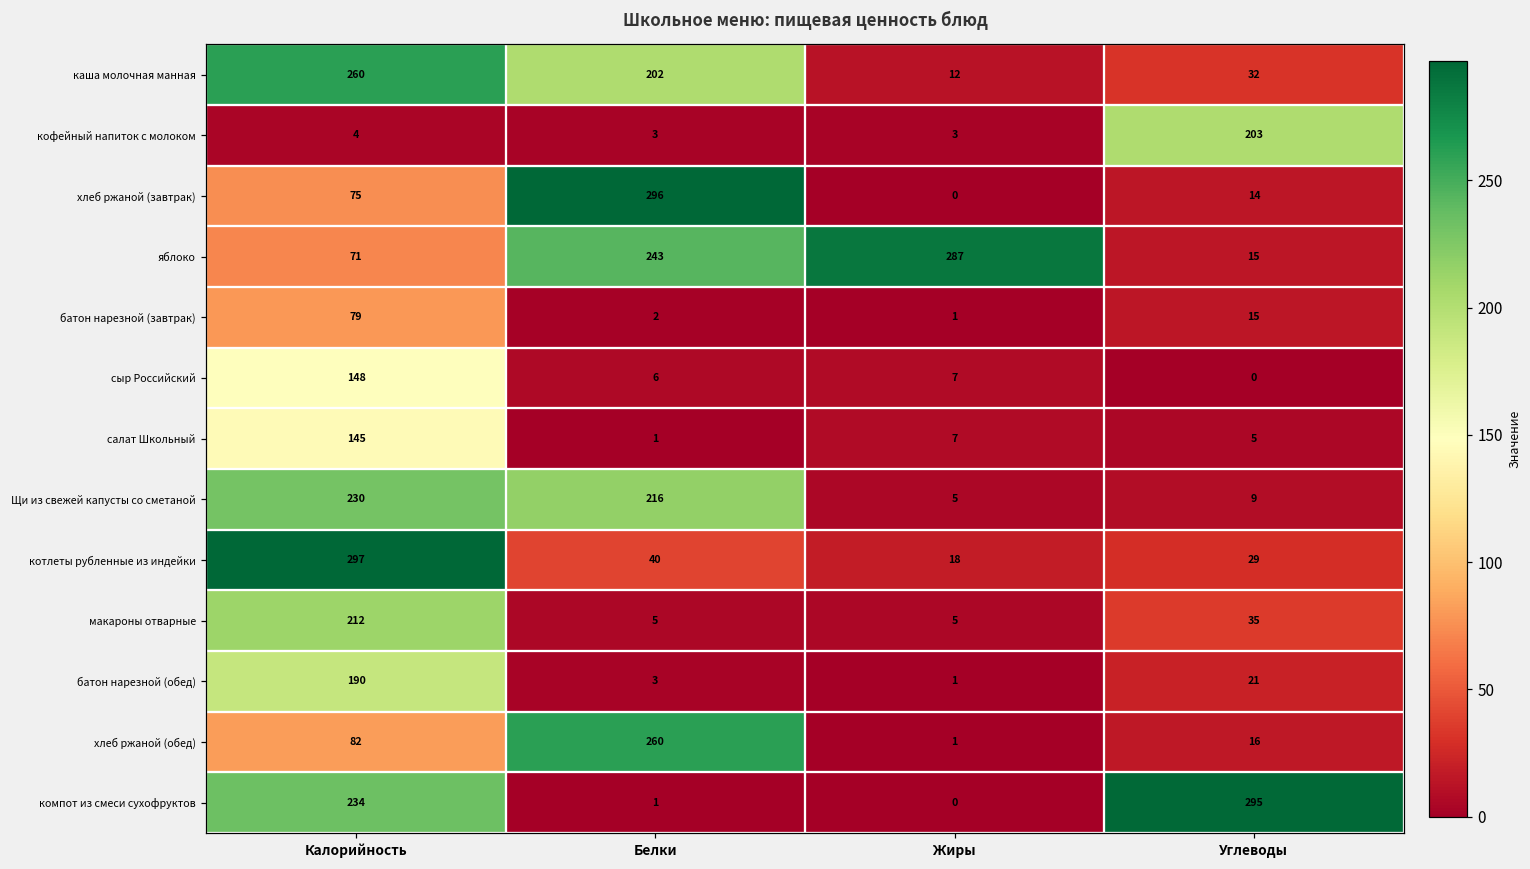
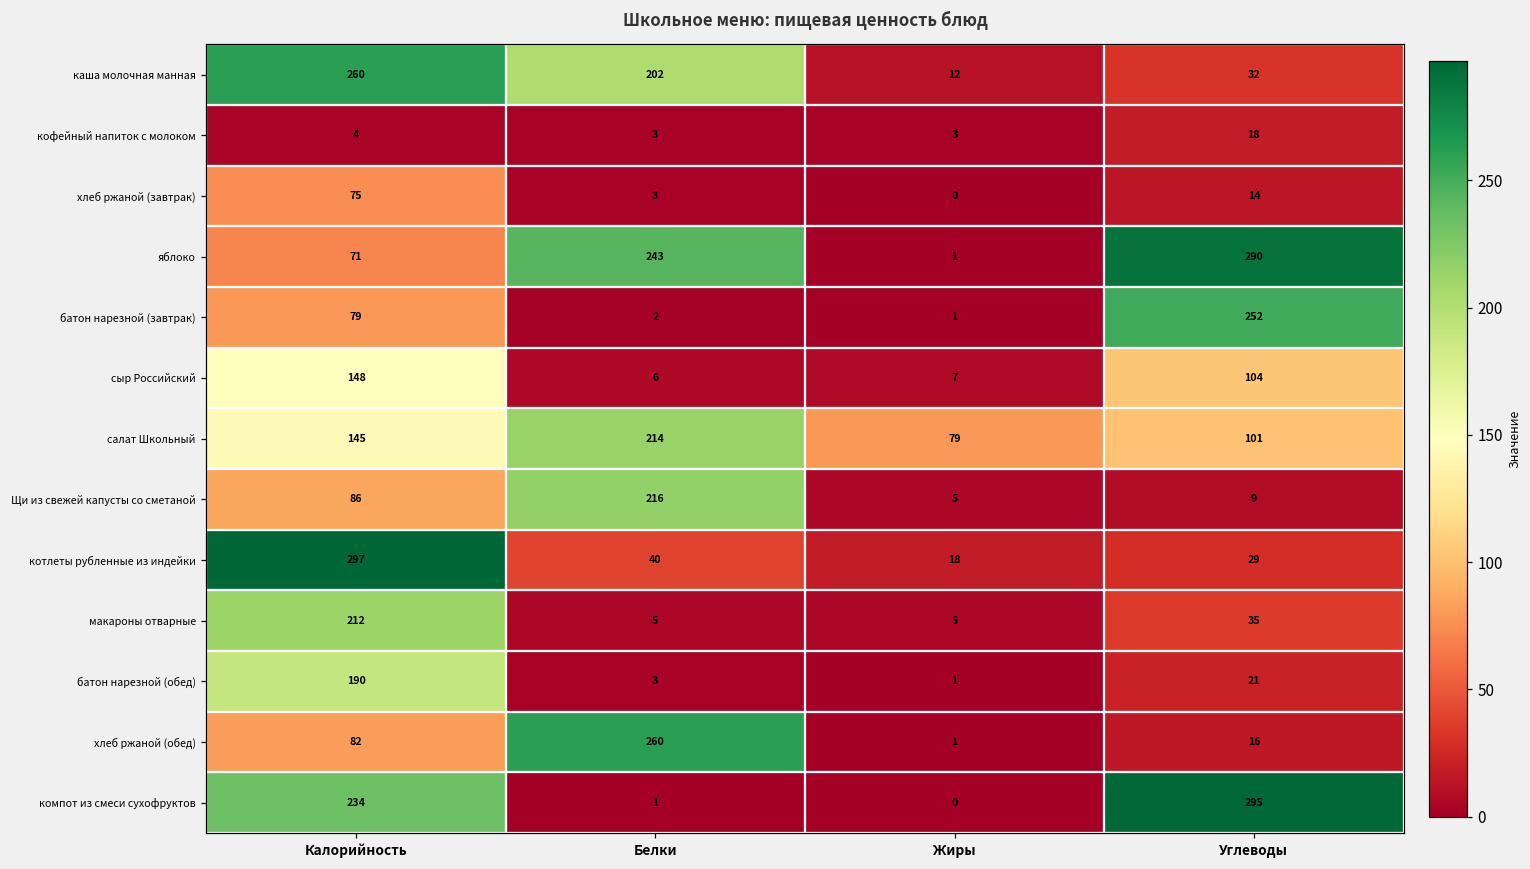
кофейный напиток с молоком, Углеводы: 203 -> 18
хлеб ржаной (завтрак), Белки: 296 -> 3
яблоко, Жиры: 287 -> 1
яблоко, Углеводы: 15 -> 290
батон нарезной (завтрак), Углеводы: 15 -> 252
сыр Российский, Углеводы: 0 -> 104
салат Школьный, Белки: 1 -> 214
салат Школьный, Жиры: 7 -> 79
салат Школьный, Углеводы: 5 -> 101
Щи из свежей капусты со сметаной, Калорийность: 230 -> 86
